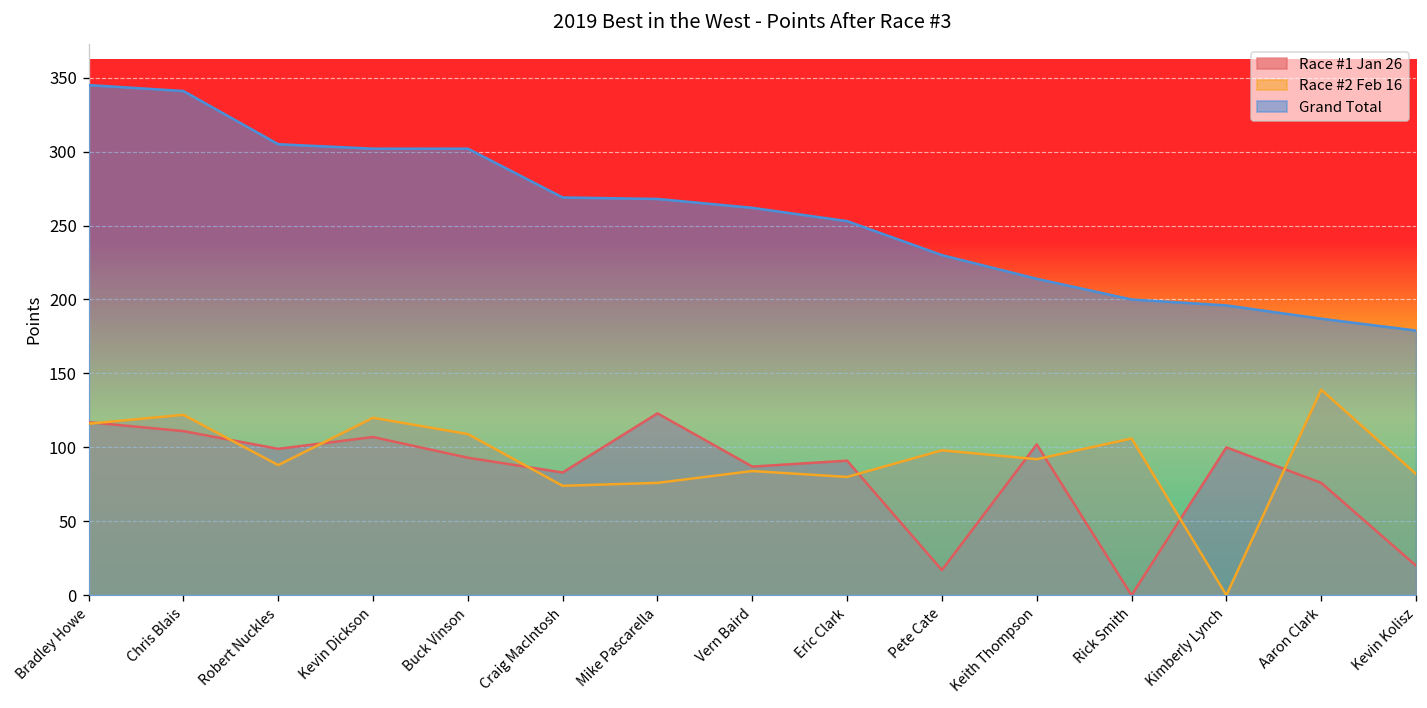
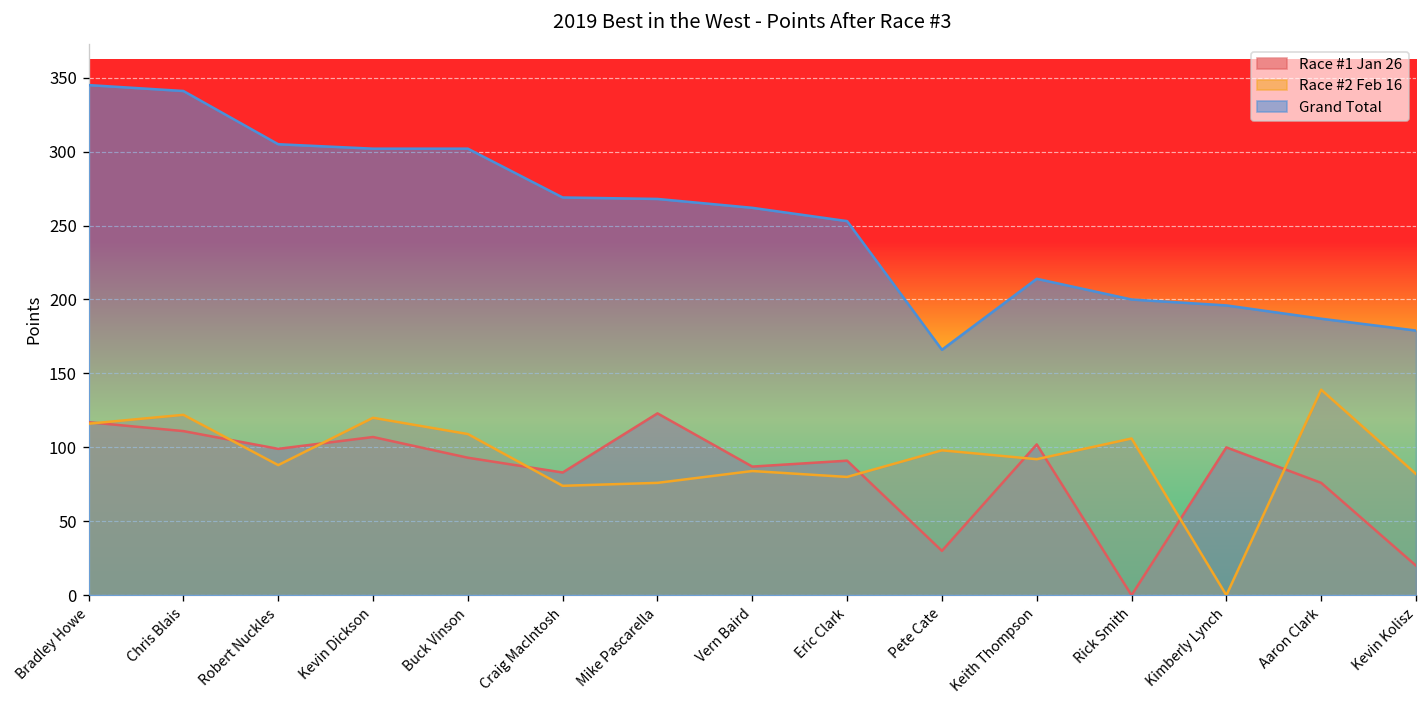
Race #1 Jan 26, Pete Cate: 17 -> 30
Grand Total, Pete Cate: 230 -> 166
